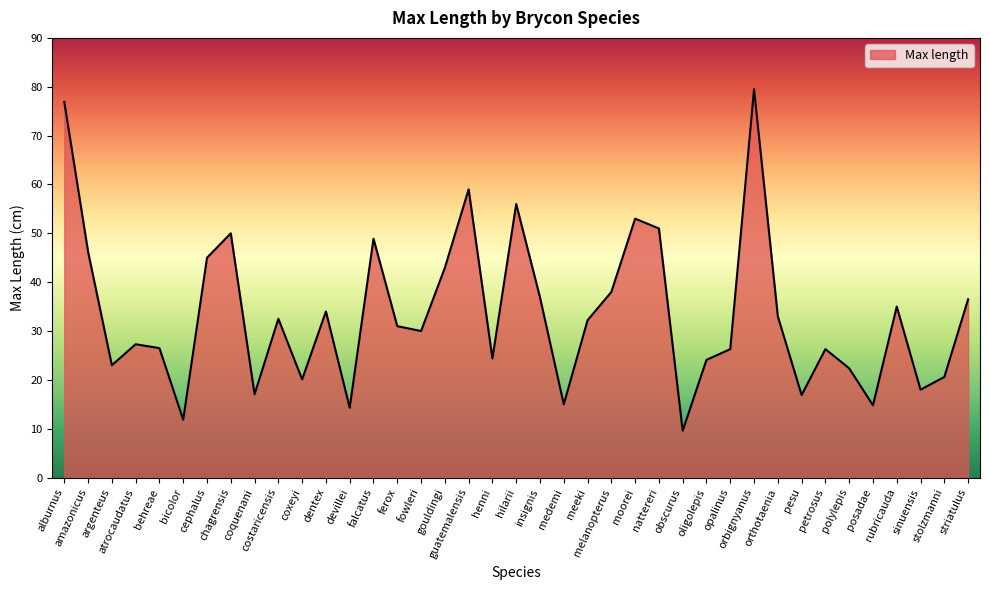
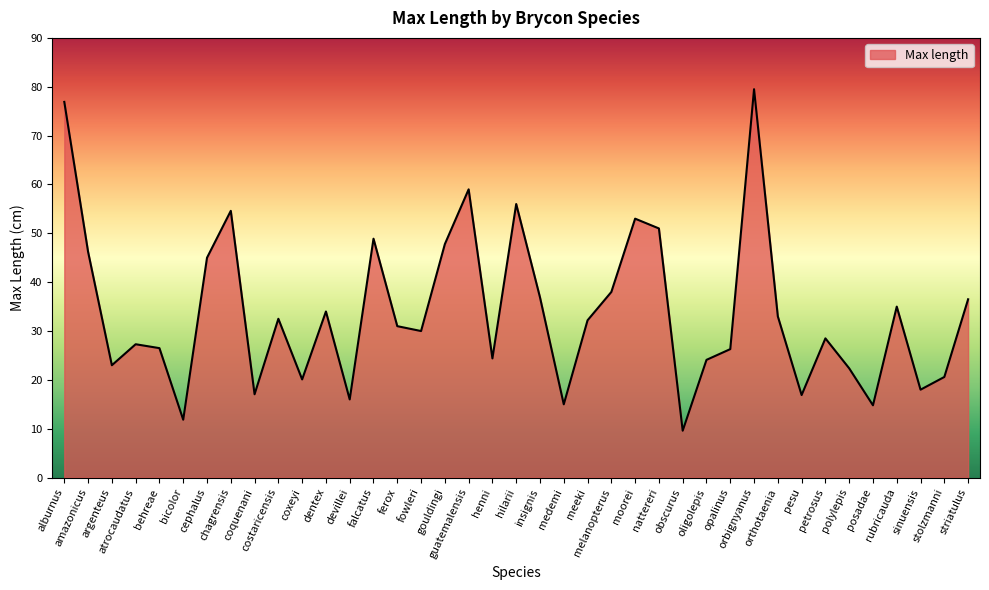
chagrensis: 50 -> 55
devillei: 14 -> 16
gouldingi: 43 -> 48
petrosus: 26 -> 29
